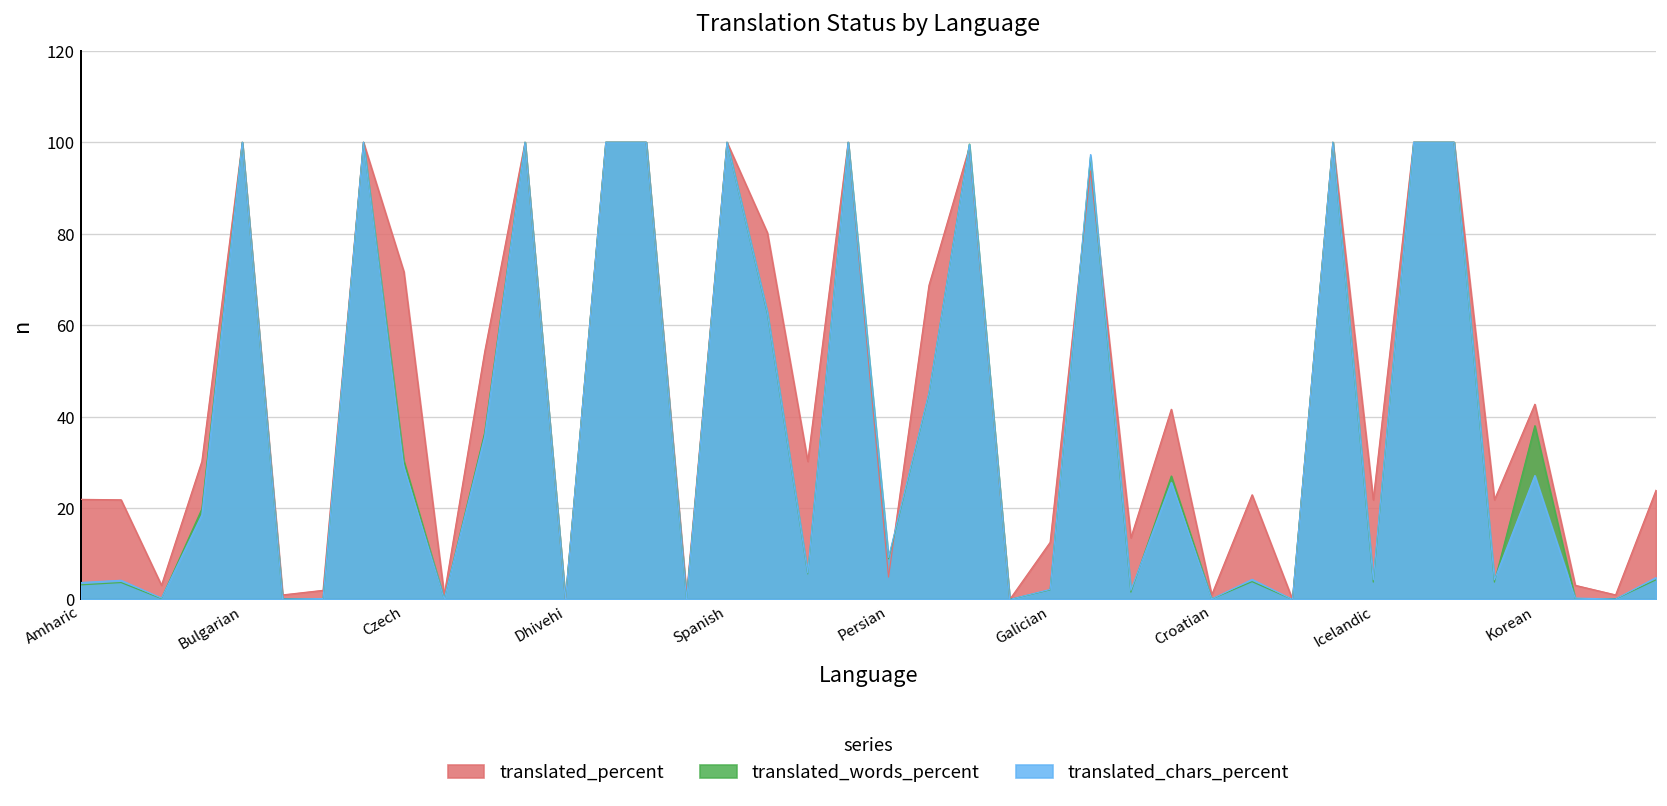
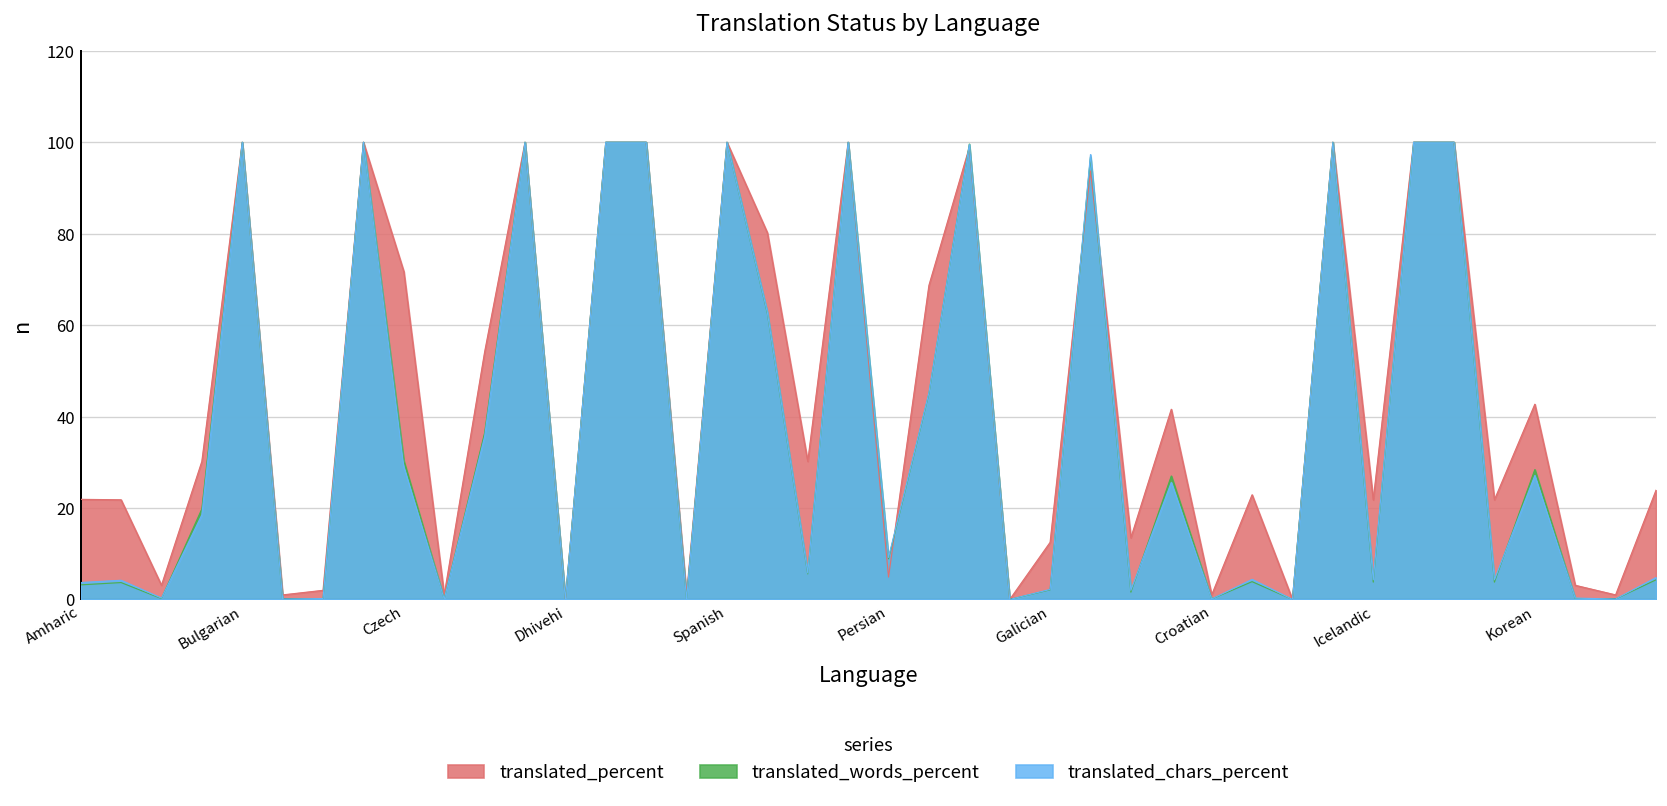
translated_words_percent, Korean: 38 -> 28
